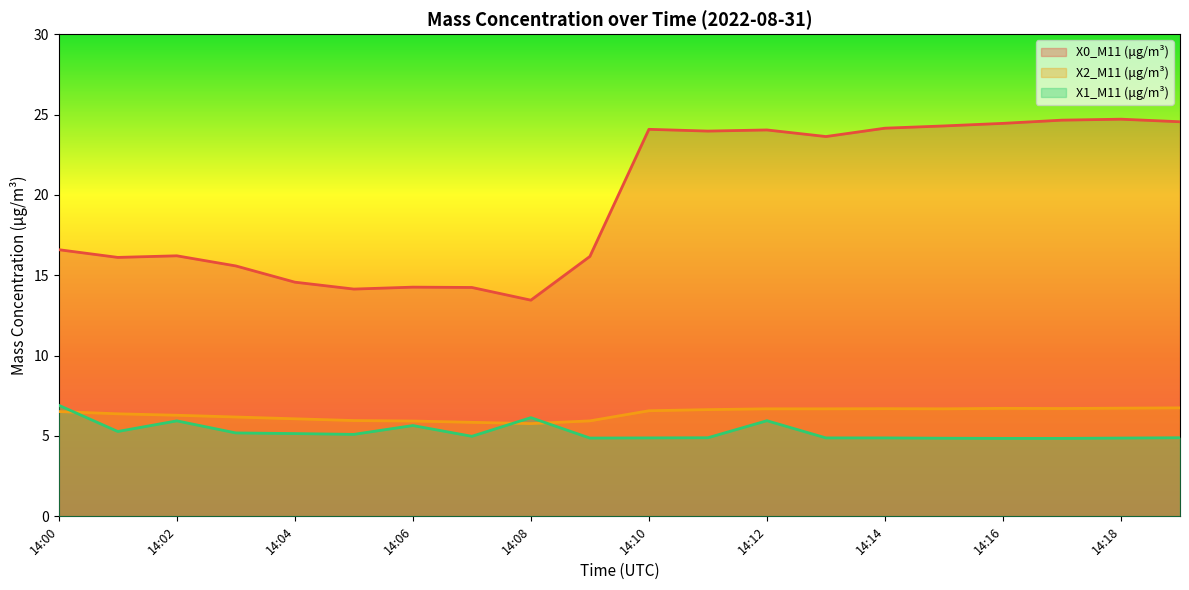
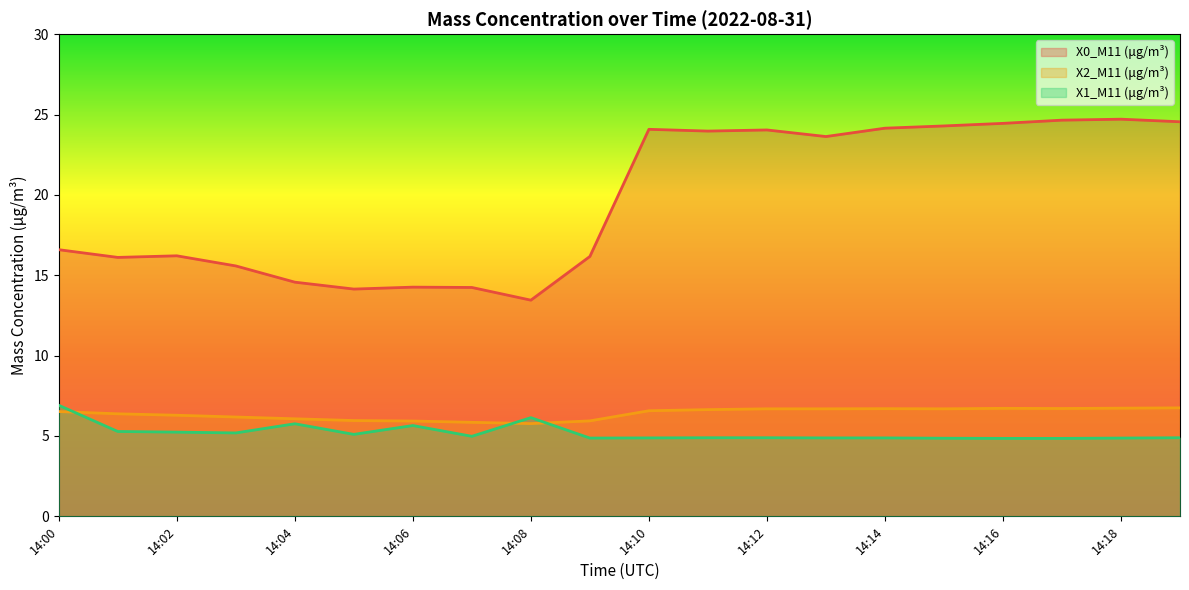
X1_M11 (μg/m³), 14:02: 5.9 -> 5.2
X1_M11 (μg/m³), 14:04: 5.2 -> 5.8
X1_M11 (μg/m³), 14:12: 6.0 -> 4.9
